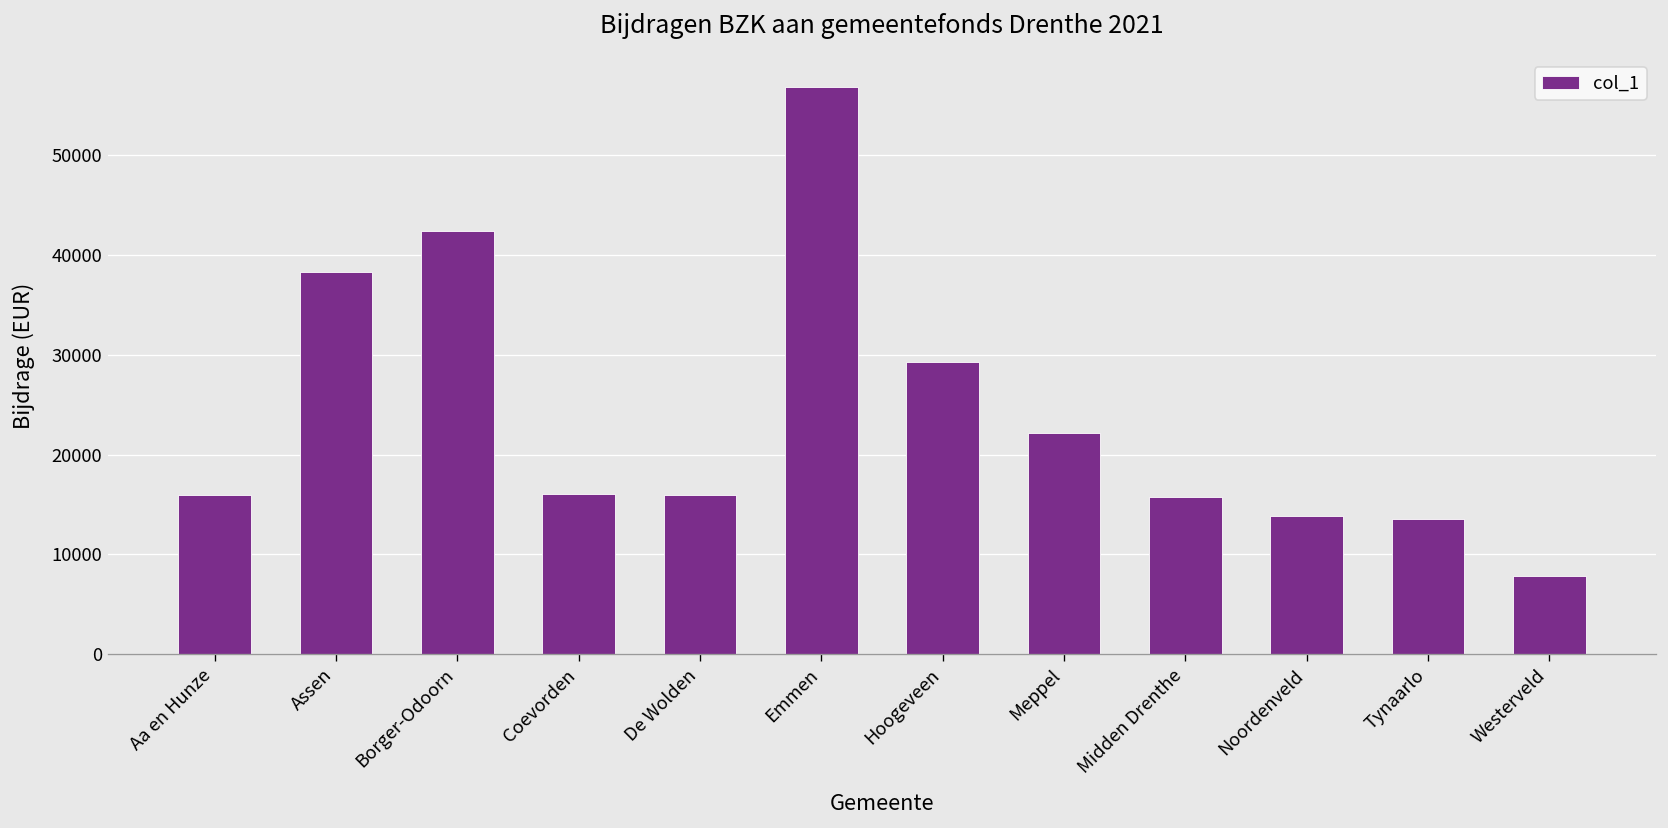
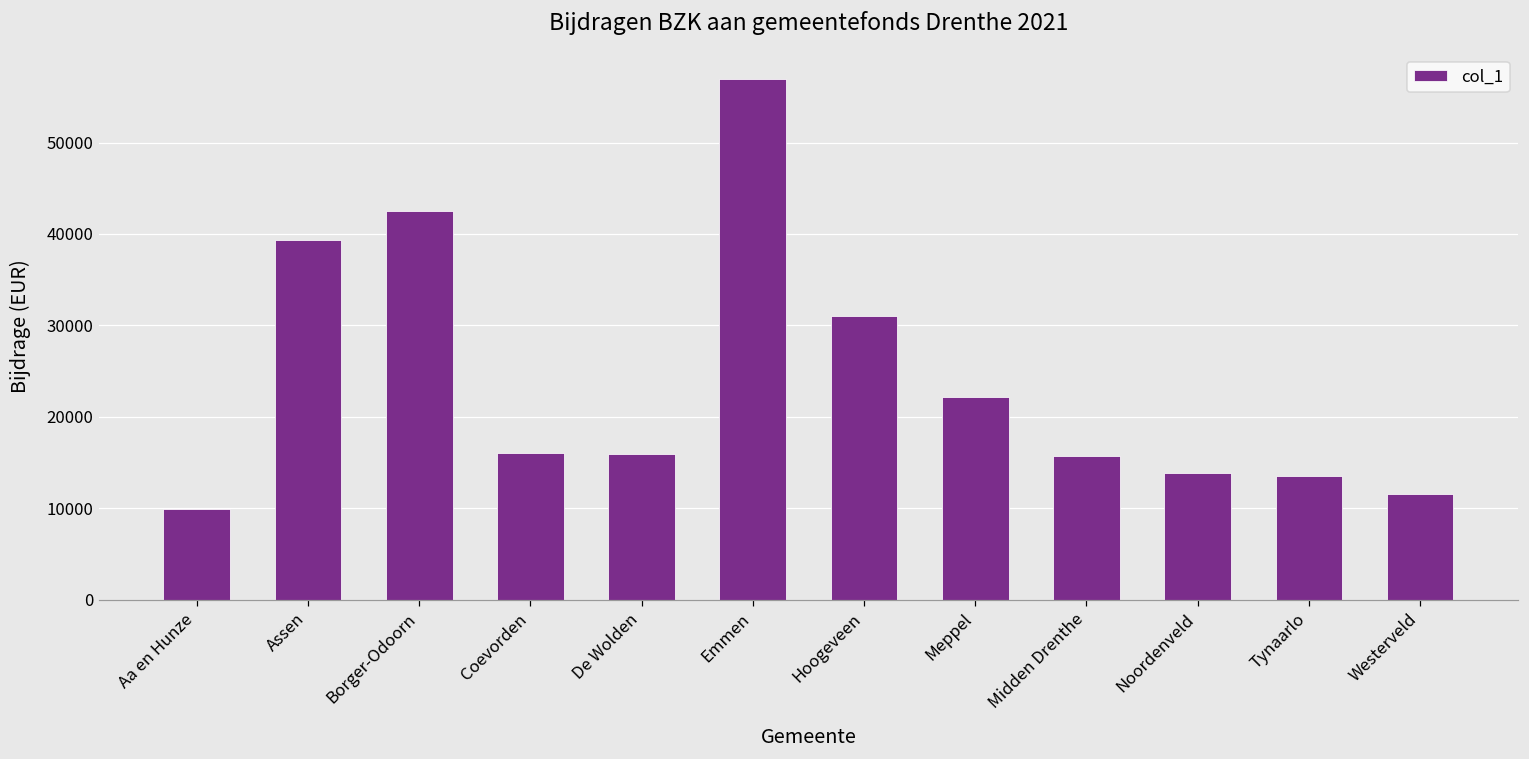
Aa en Hunze: 16000 -> 10000
Assen: 38000 -> 39000
Hoogeveen: 29000 -> 31000
Westerveld: 8000 -> 12000
